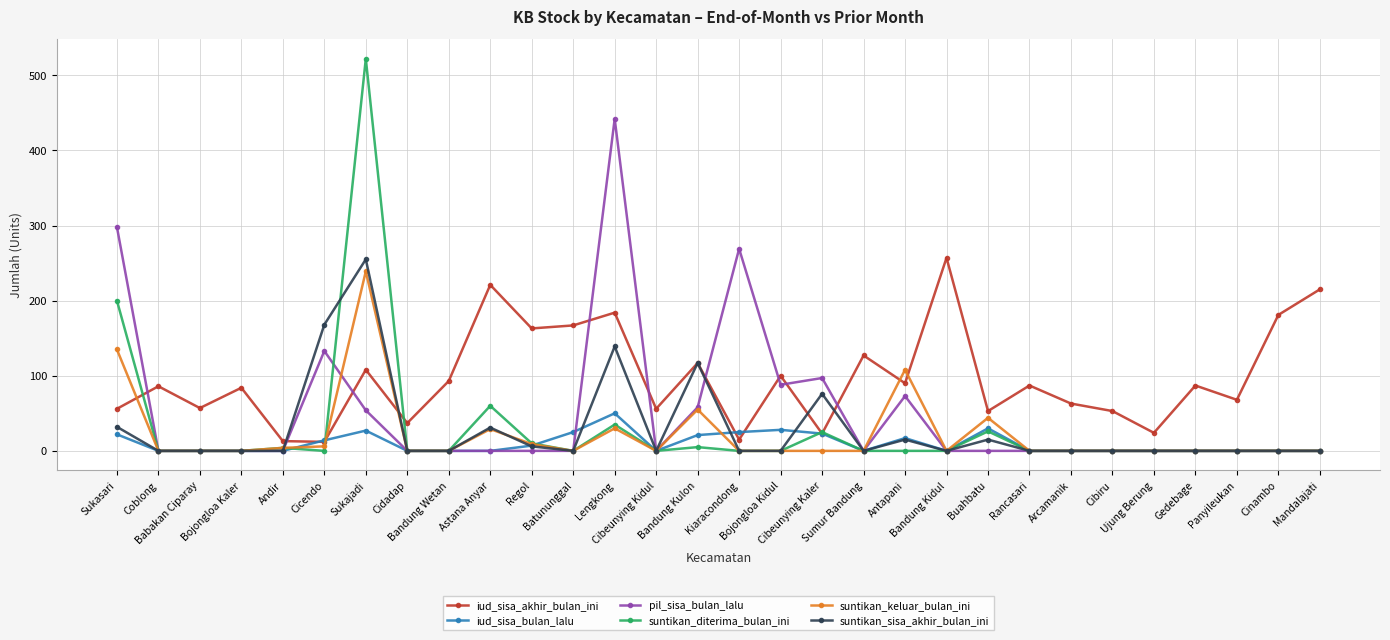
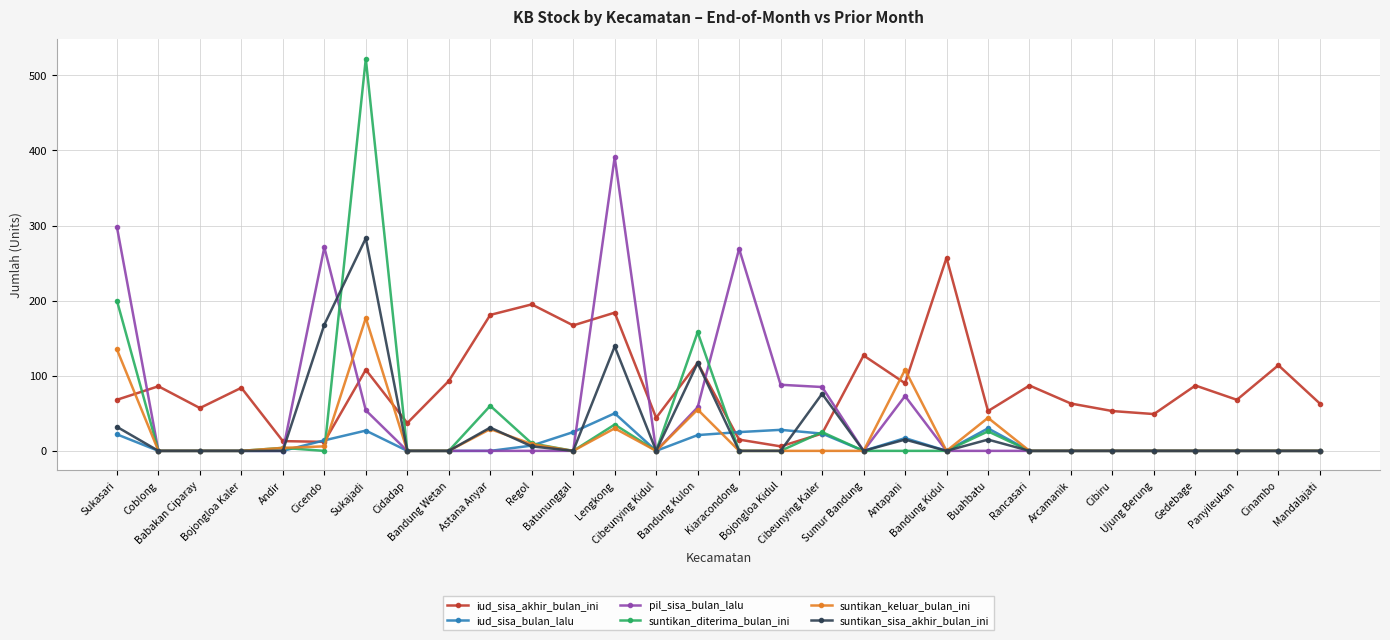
iud_sisa_akhir_bulan_ini, Sukasari: 60 -> 70
pil_sisa_bulan_lalu, Cicendo: 130 -> 270
suntikan_keluar_bulan_ini, Sukajadi: 240 -> 180
suntikan_sisa_akhir_bulan_ini, Sukajadi: 260 -> 280
iud_sisa_akhir_bulan_ini, Astana Anyar: 220 -> 180
iud_sisa_akhir_bulan_ini, Regol: 160 -> 200
pil_sisa_bulan_lalu, Lengkong: 440 -> 390
iud_sisa_akhir_bulan_ini, Cibeunying Kidul: 60 -> 40
suntikan_diterima_bulan_ini, Bandung Kulon: 10 -> 160
iud_sisa_akhir_bulan_ini, Bojongloa Kidul: 100 -> 10
pil_sisa_bulan_lalu, Cibeunying Kaler: 100 -> 90
iud_sisa_akhir_bulan_ini, Ujung Berung: 20 -> 50
iud_sisa_akhir_bulan_ini, Cinambo: 180 -> 110
iud_sisa_akhir_bulan_ini, Mandalajati: 220 -> 60
